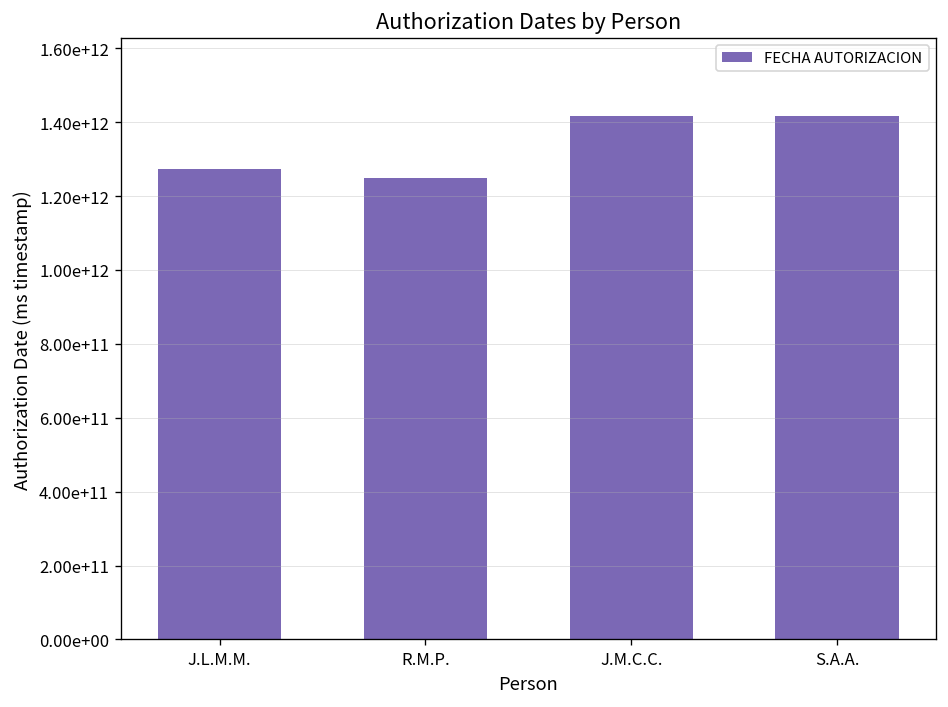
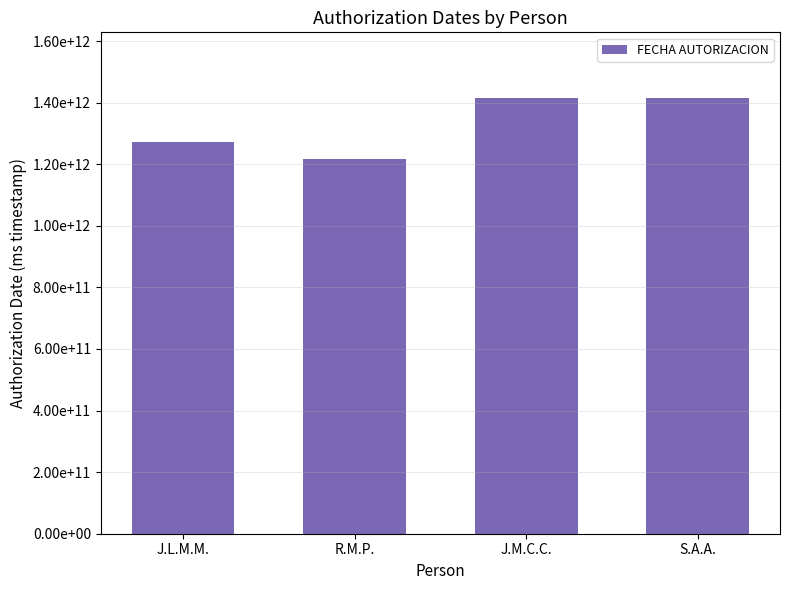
R.M.P.: 1250000000000 -> 1220000000000
